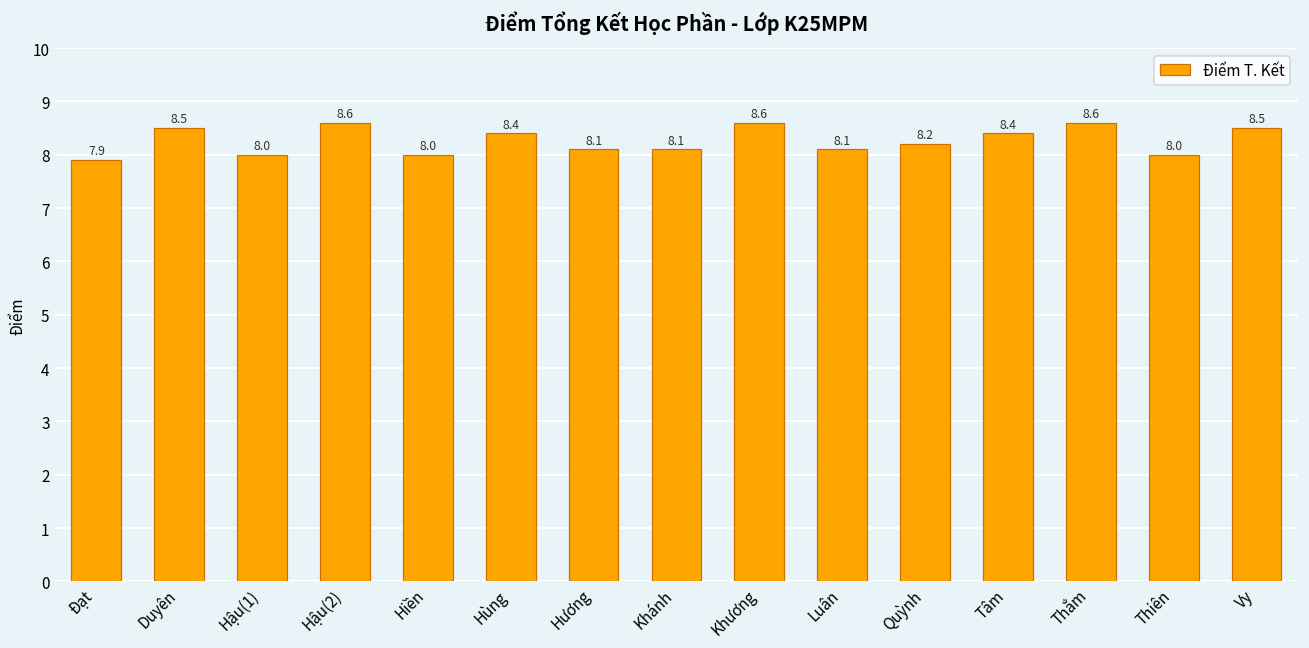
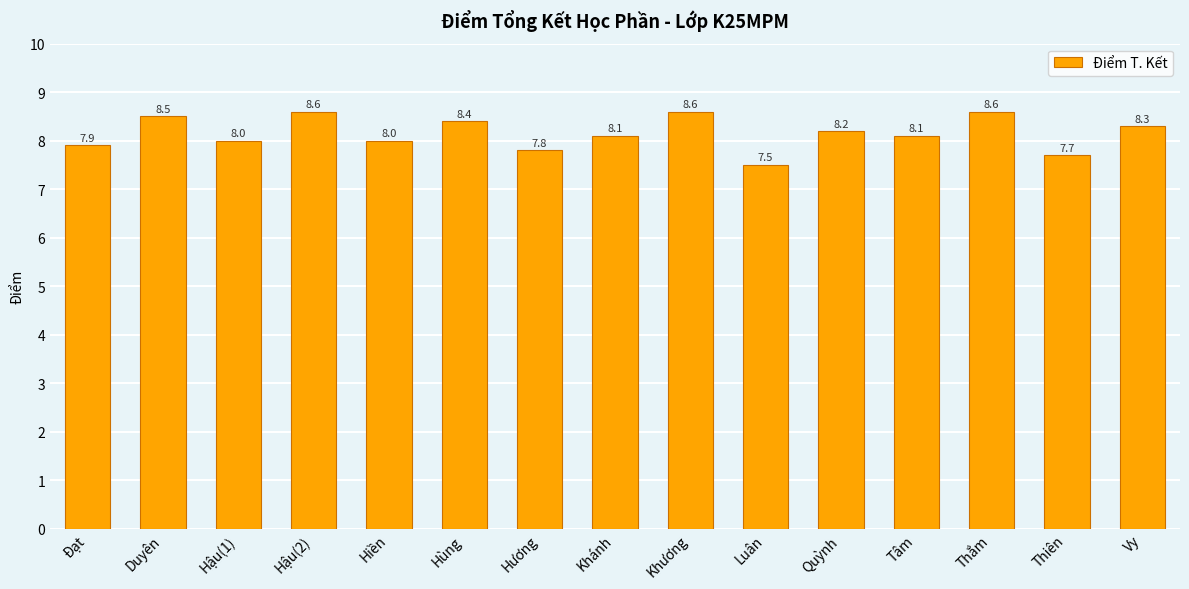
Hương: 8.1 -> 7.8
Luân: 8.1 -> 7.5
Tâm: 8.4 -> 8.1
Thiên: 8.0 -> 7.7
Vy: 8.5 -> 8.3
